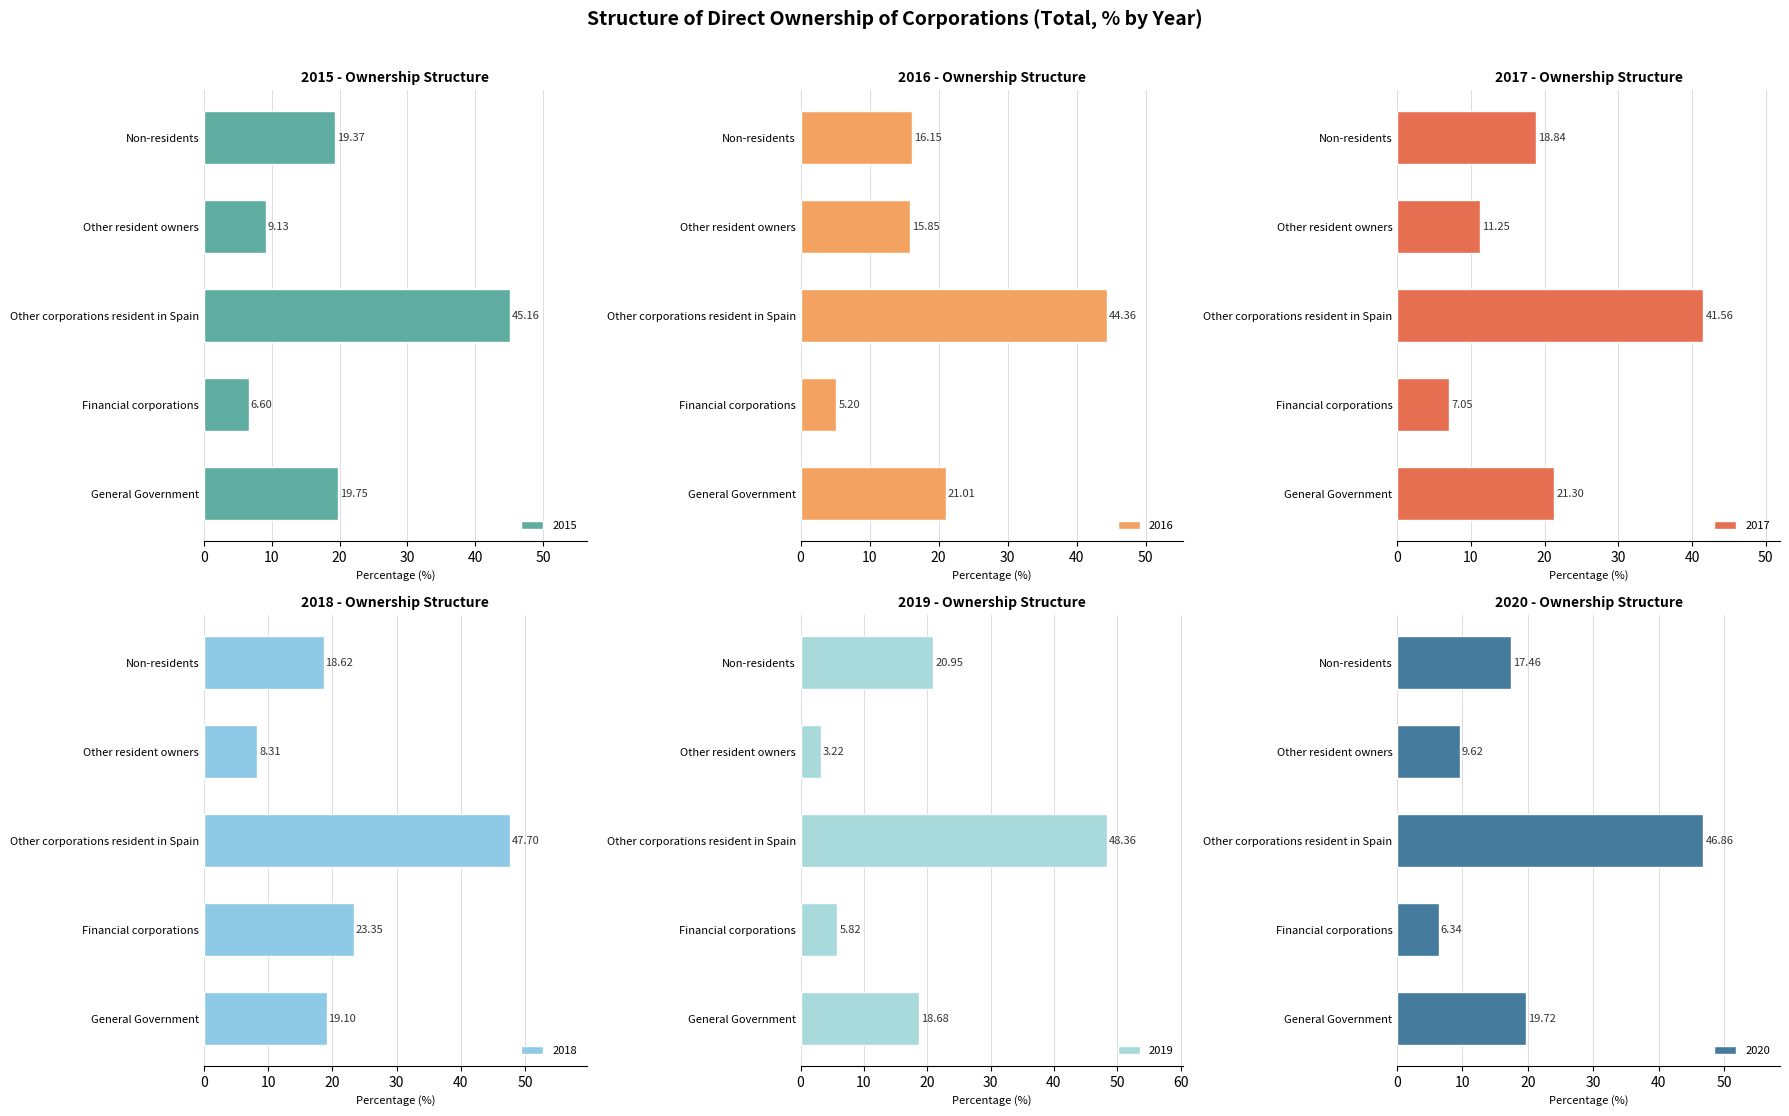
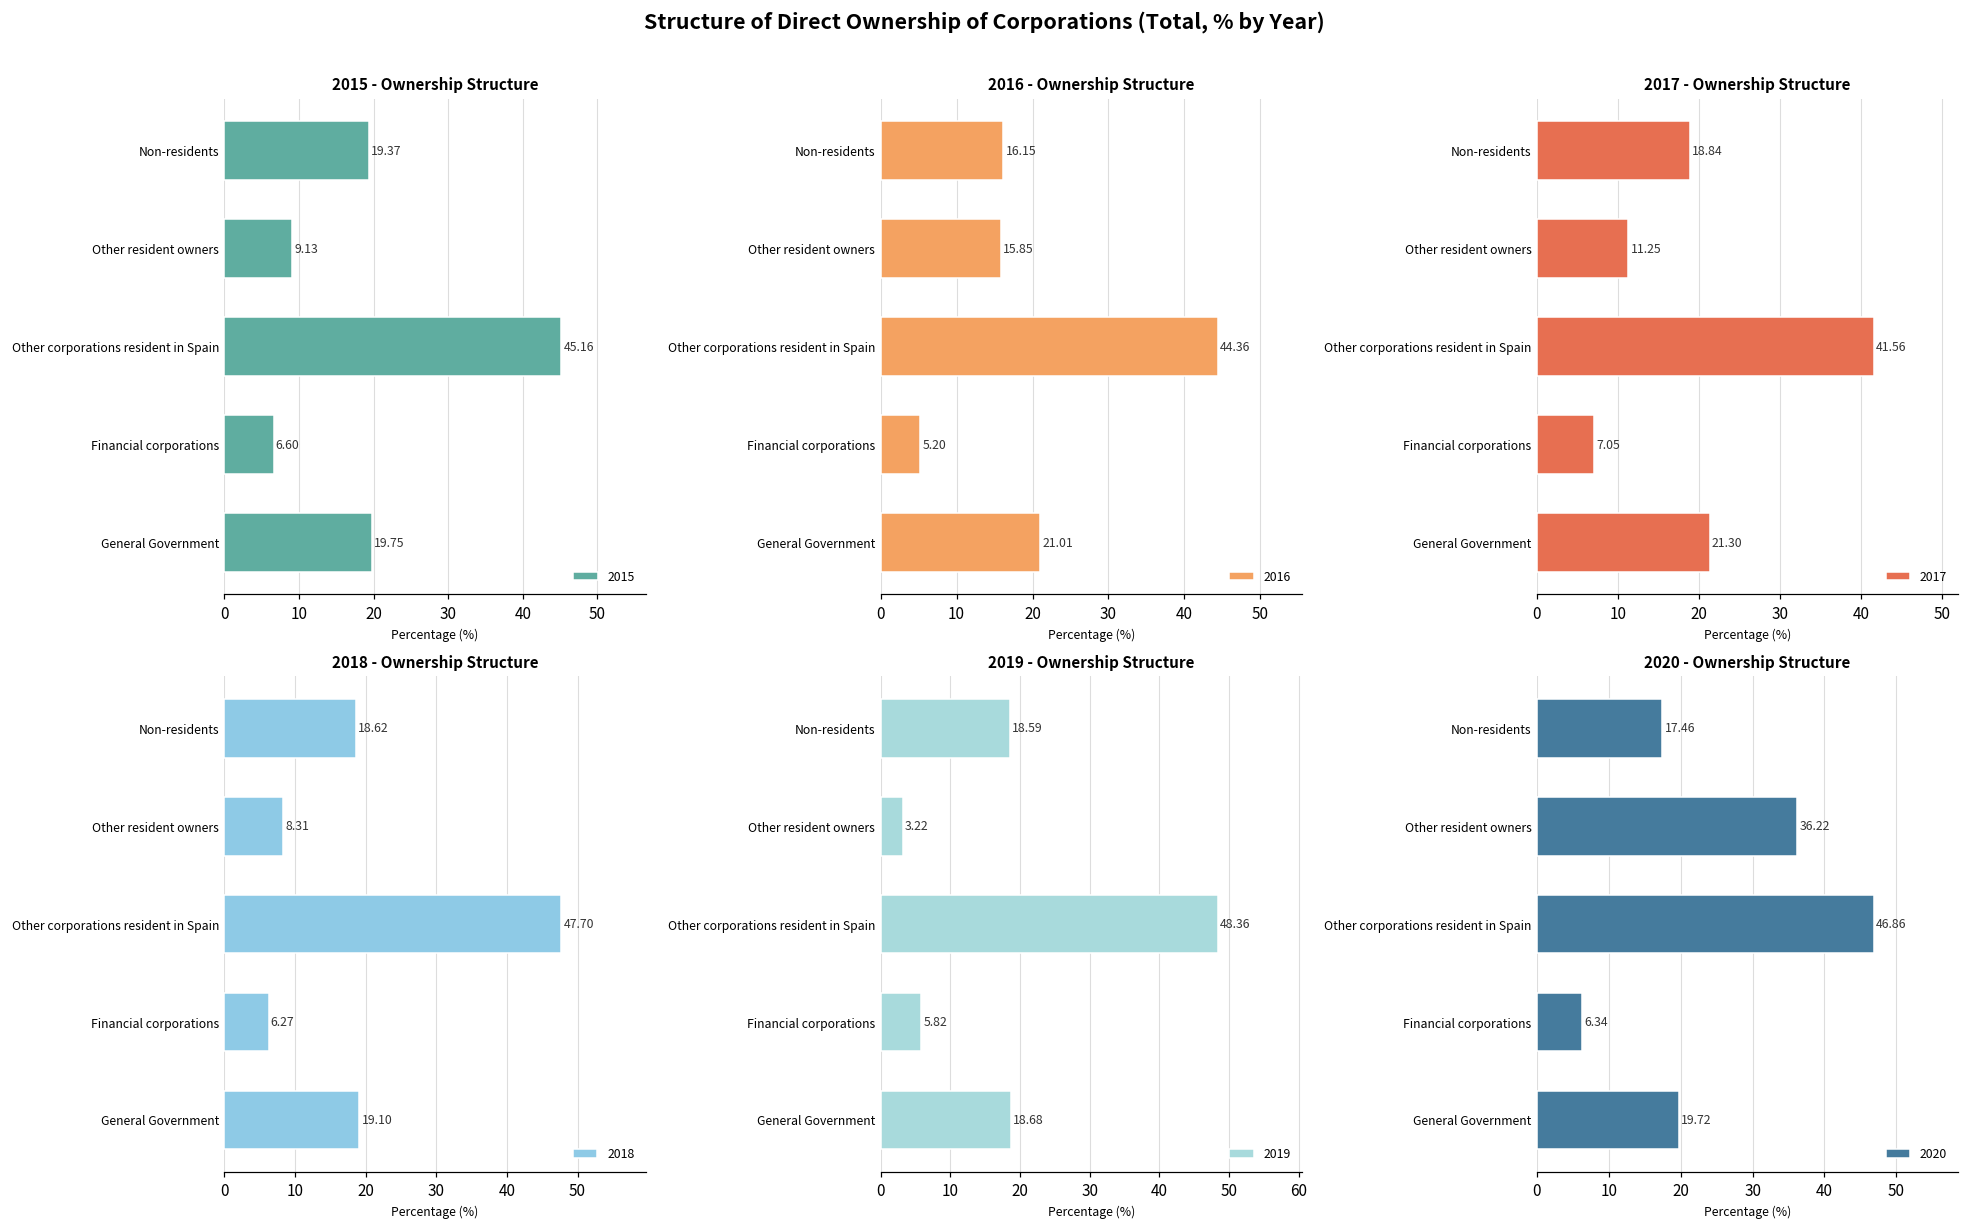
2018 - Ownership Structure, Financial corporations: 23.35 -> 6.27
2019 - Ownership Structure, Non-residents: 20.95 -> 18.59
2020 - Ownership Structure, Other resident owners: 9.62 -> 36.22
